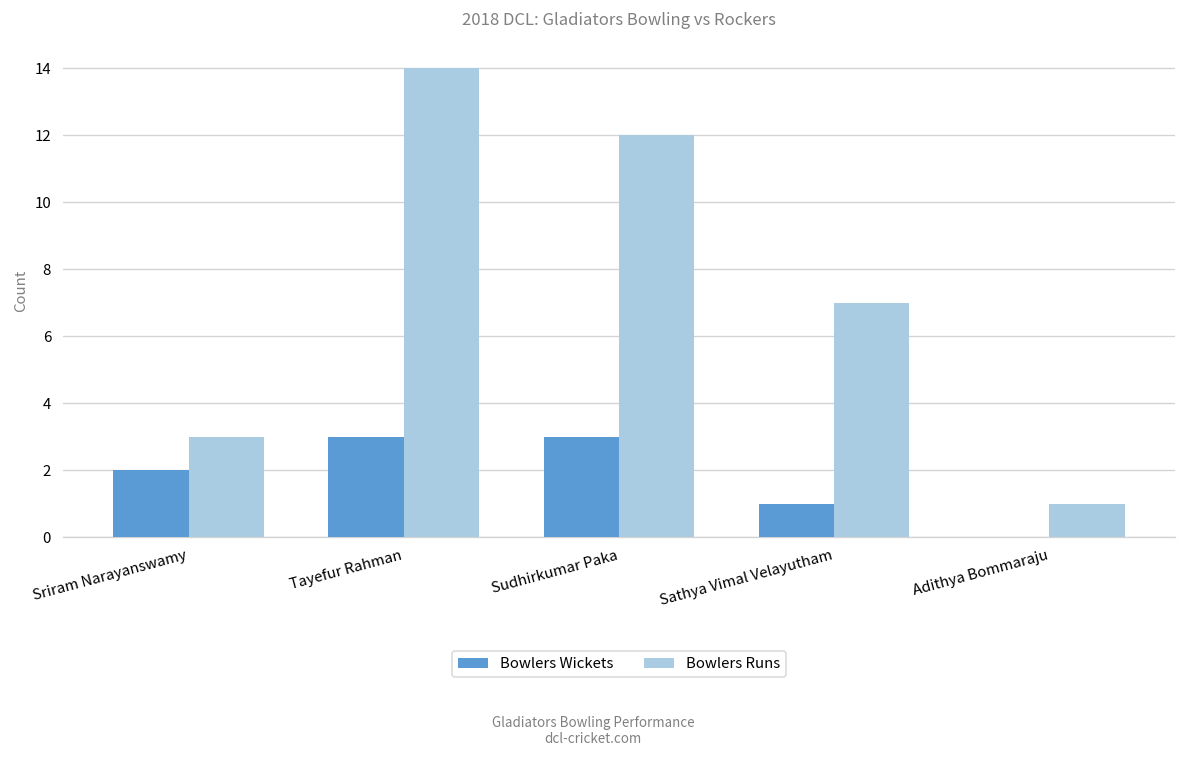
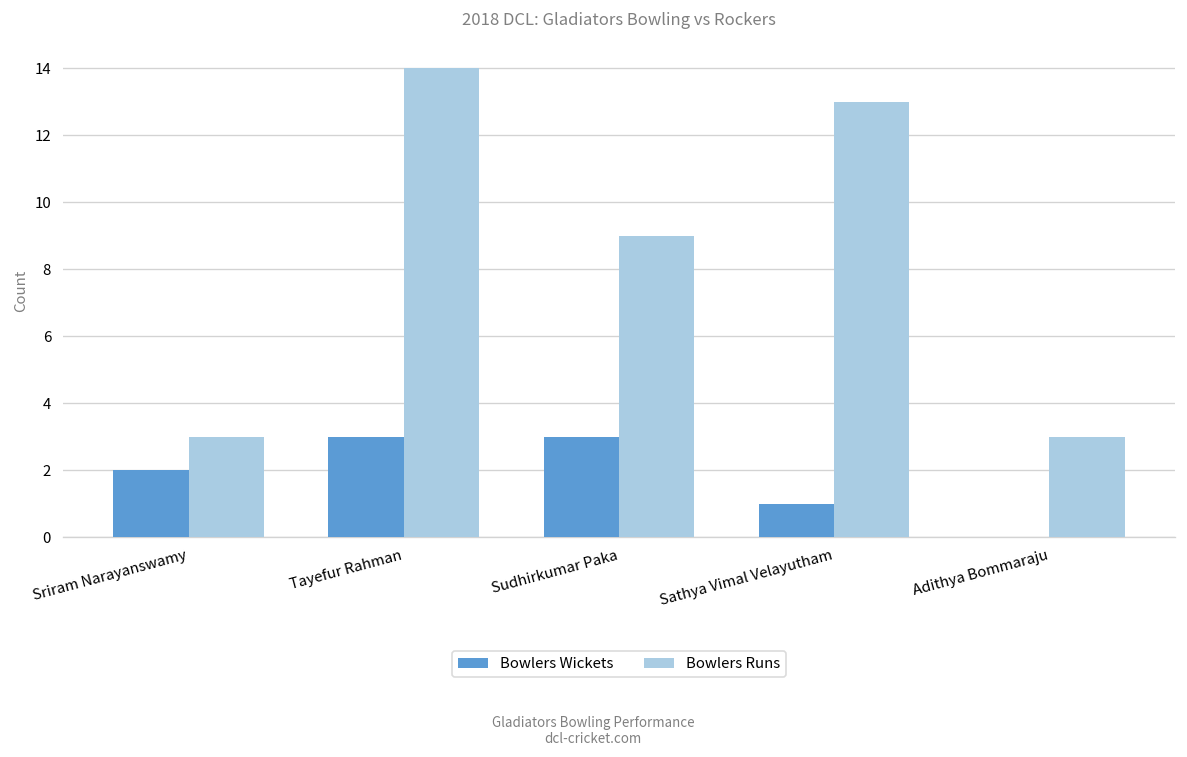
Bowlers Runs, Sudhirkumar Paka: 12 -> 9
Bowlers Runs, Sathya Vimal Velayutham: 7 -> 13
Bowlers Runs, Adithya Bommaraju: 1 -> 3
